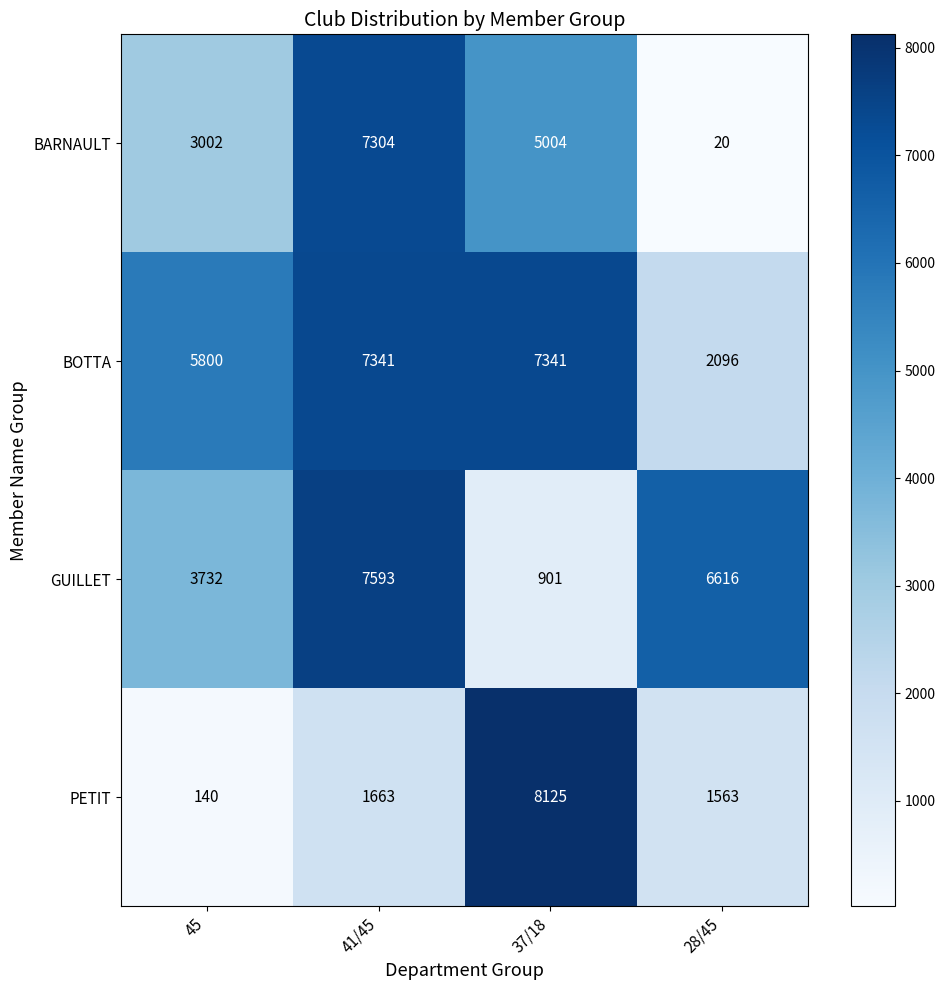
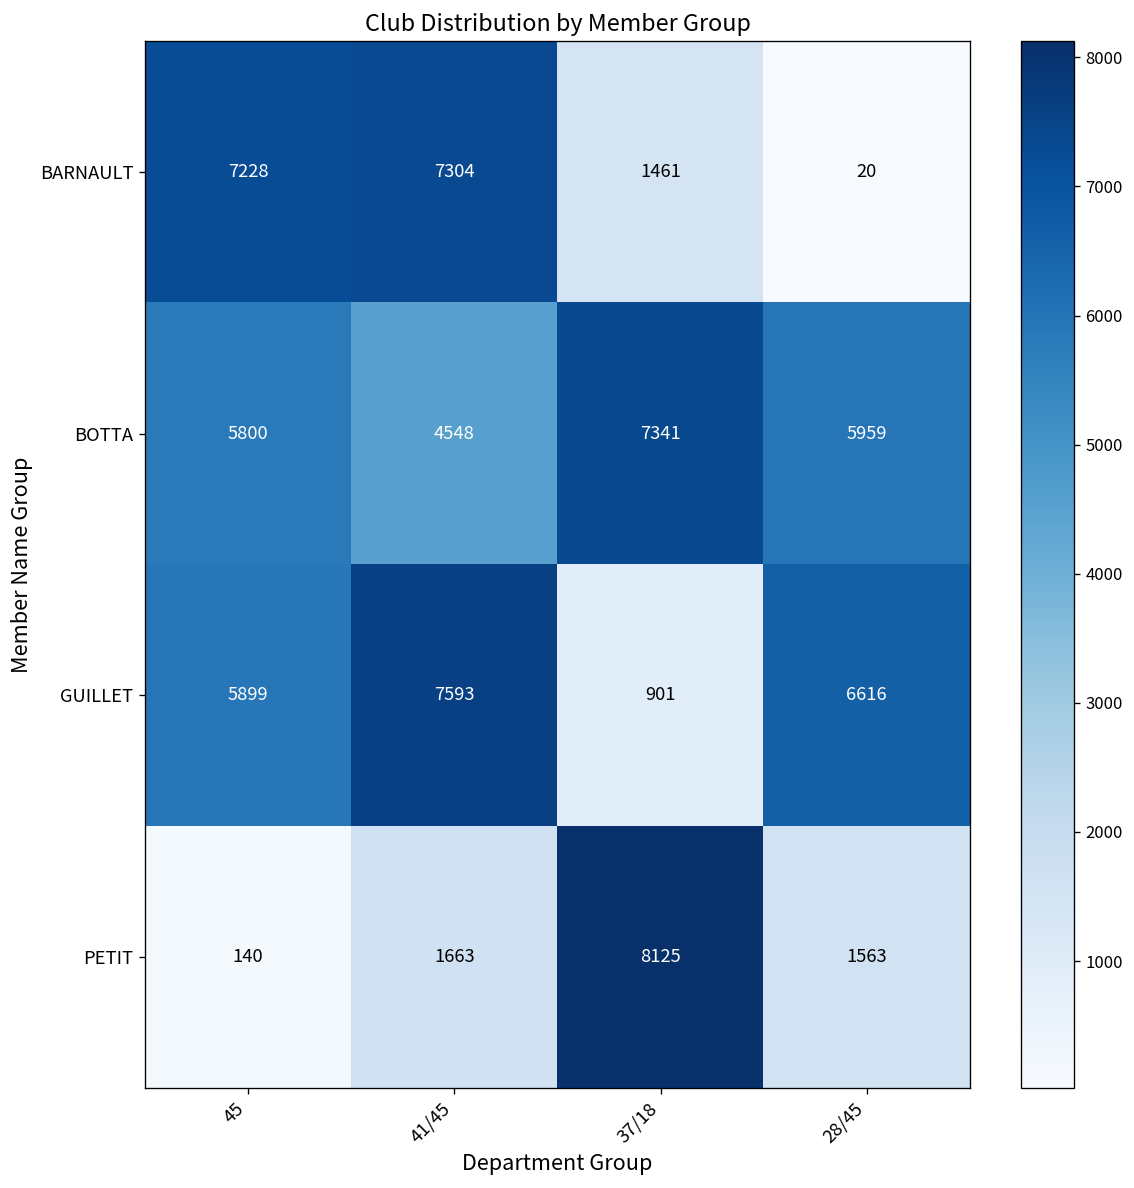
BARNAULT, 45: 3002 -> 7228
BARNAULT, 37/18: 5004 -> 1461
BOTTA, 41/45: 7341 -> 4548
BOTTA, 28/45: 2096 -> 5959
GUILLET, 45: 3732 -> 5899
